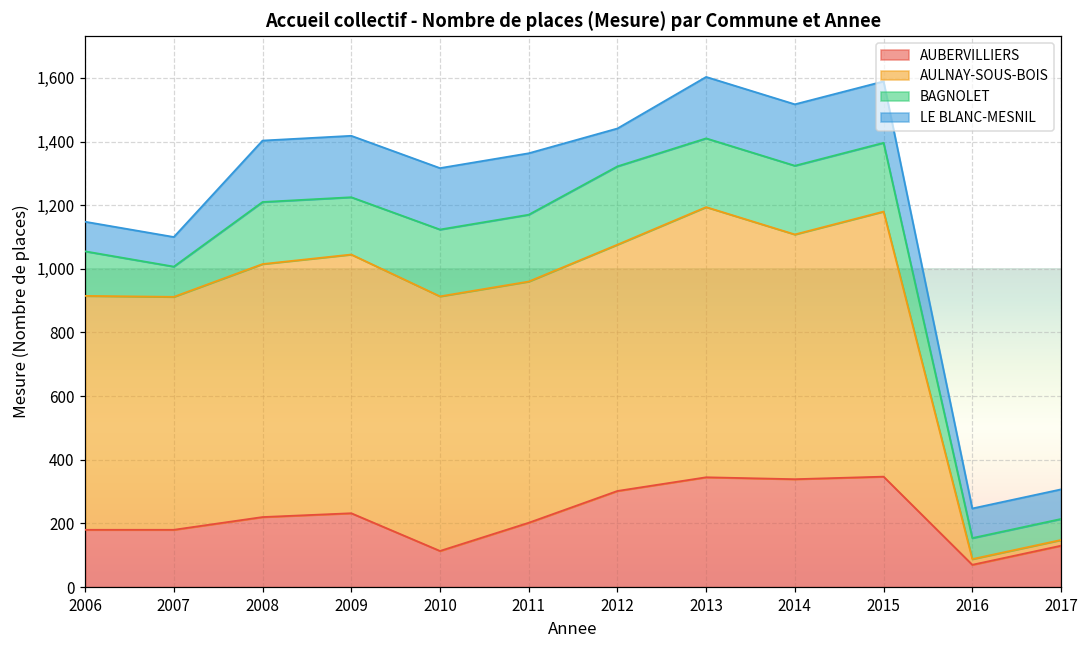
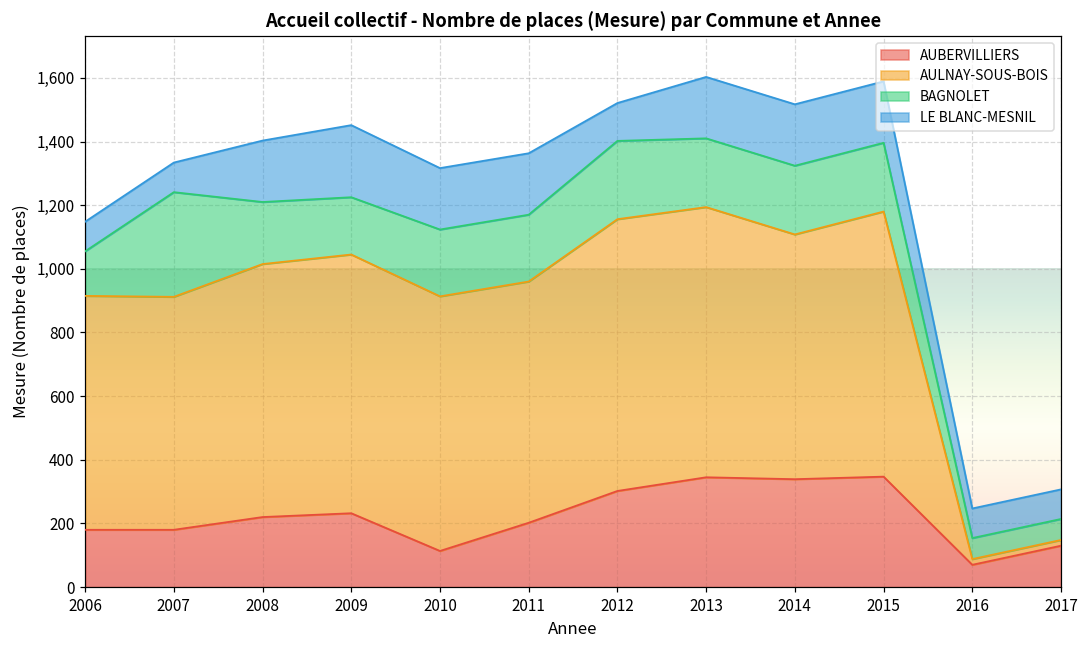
BAGNOLET, 2007: 100 -> 330
LE BLANC-MESNIL, 2009: 190 -> 230
AULNAY-SOUS-BOIS, 2012: 770 -> 850
